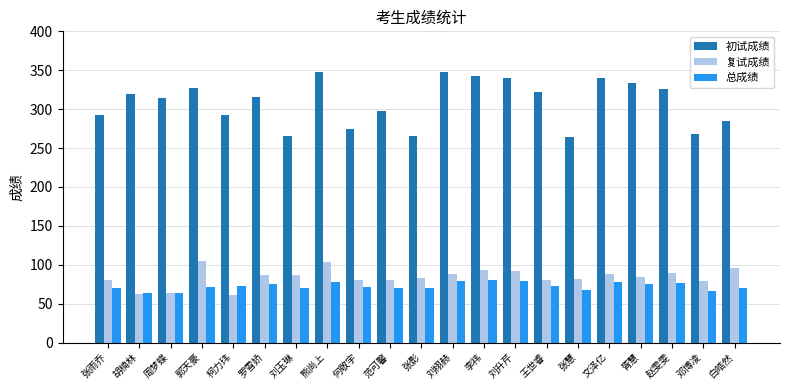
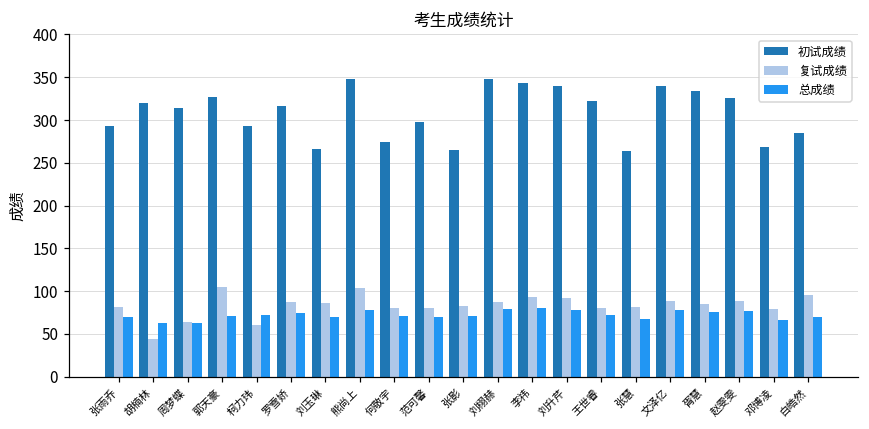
复试成绩, 胡楠林: 60 -> 40
